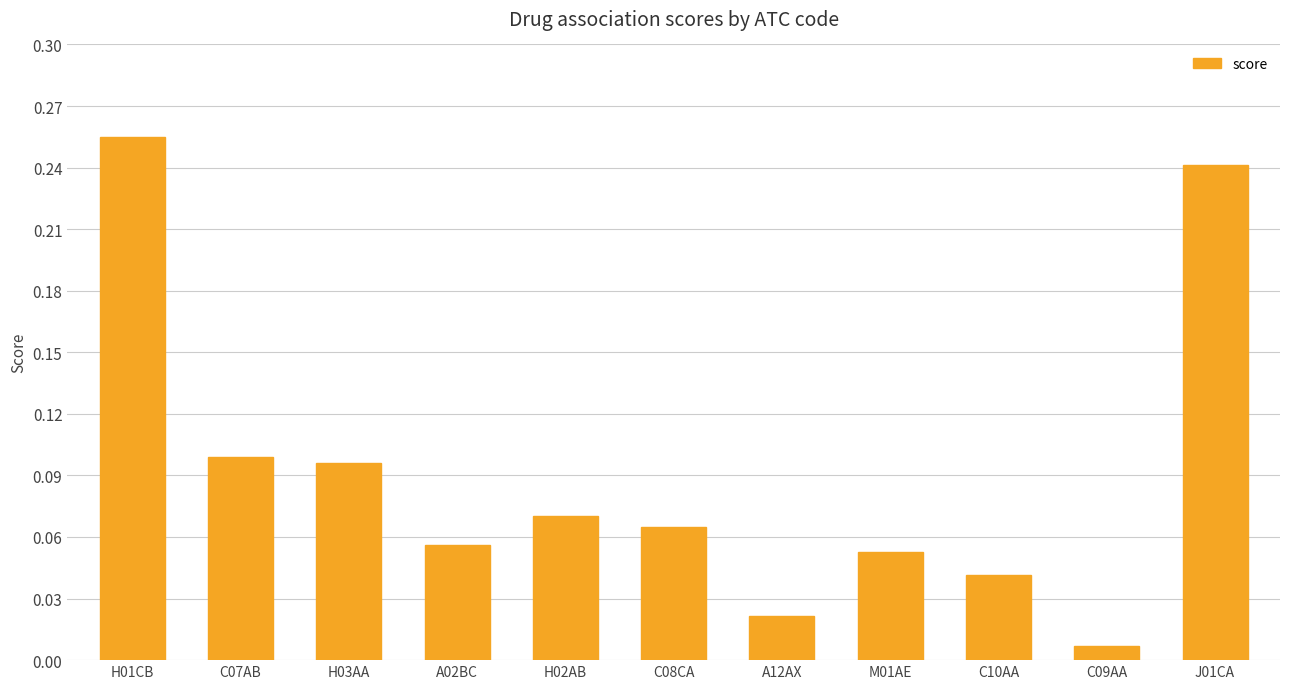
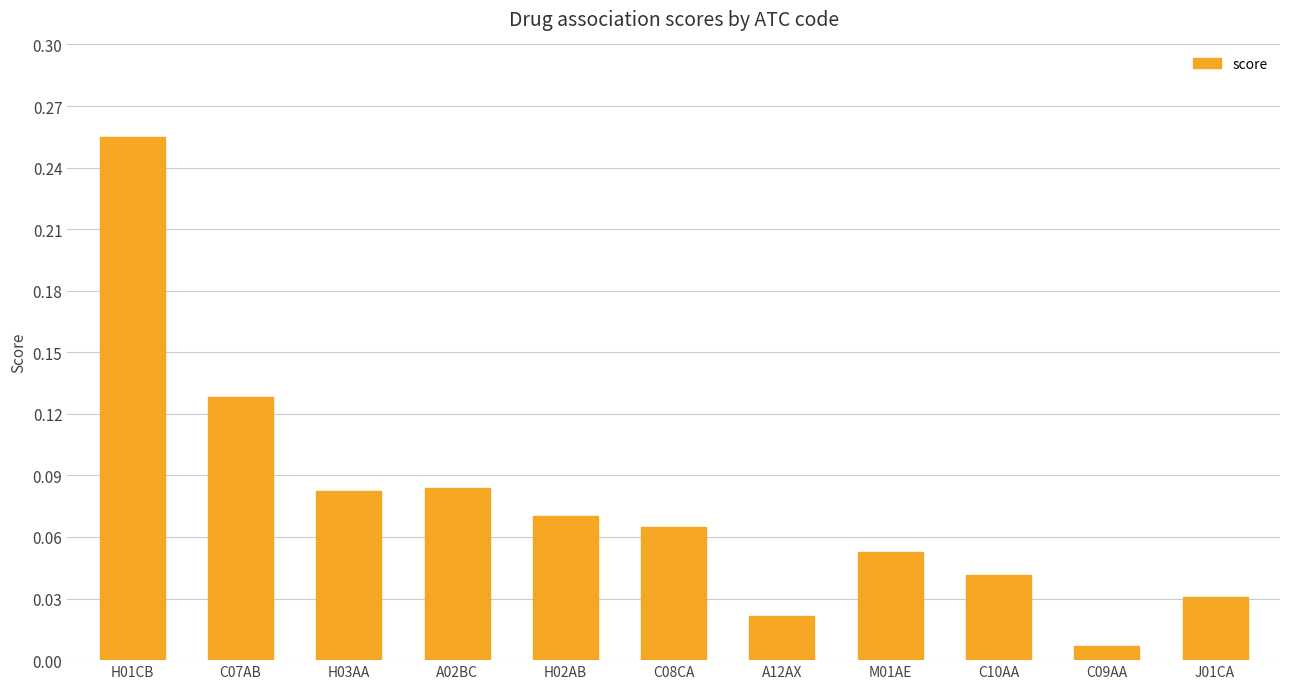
C07AB: 0.099 -> 0.128
H03AA: 0.096 -> 0.082
A02BC: 0.056 -> 0.084
J01CA: 0.241 -> 0.031
